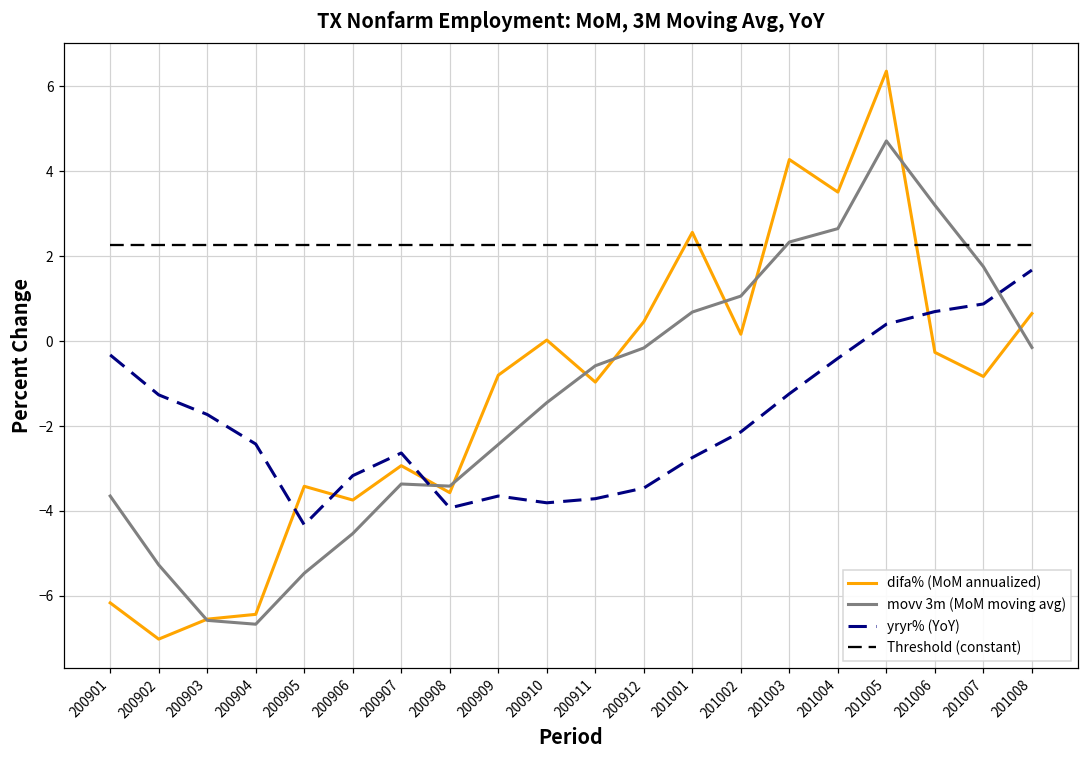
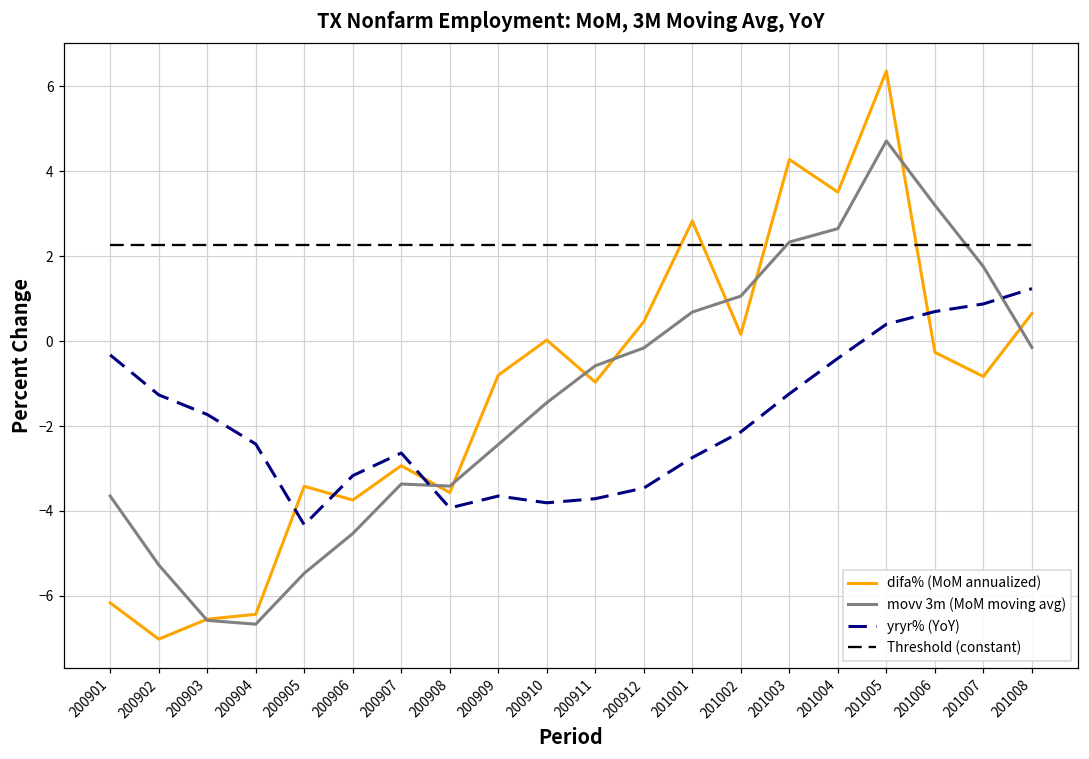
difa% (MoM annualized), 201001: 2.6 -> 2.8
yryr% (YoY), 201008: 1.7 -> 1.2
